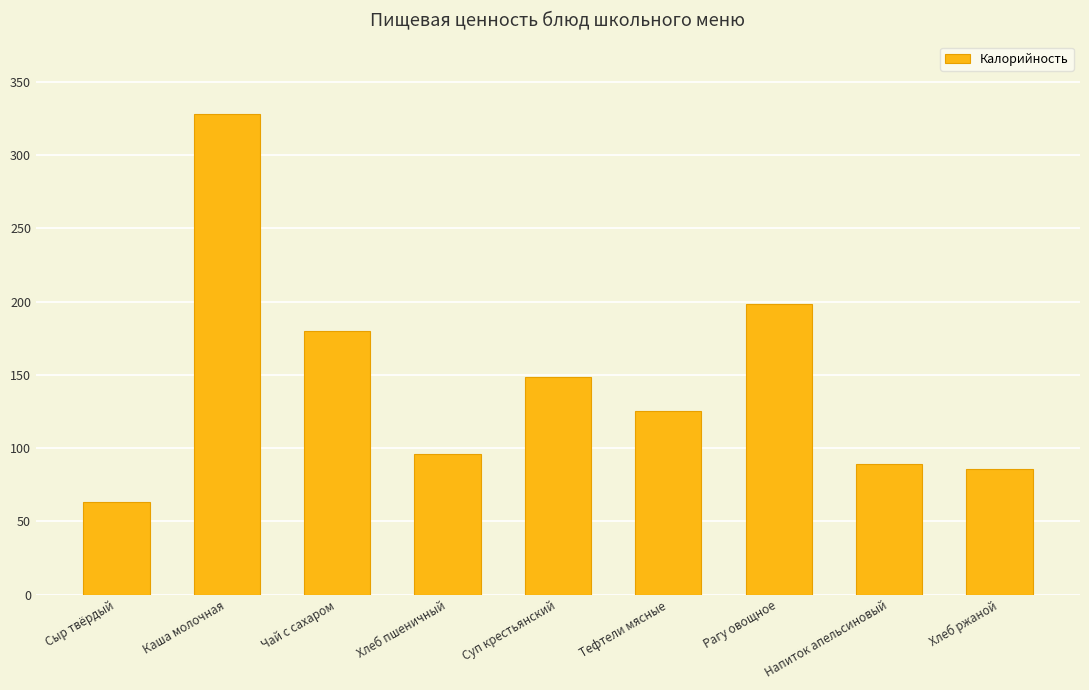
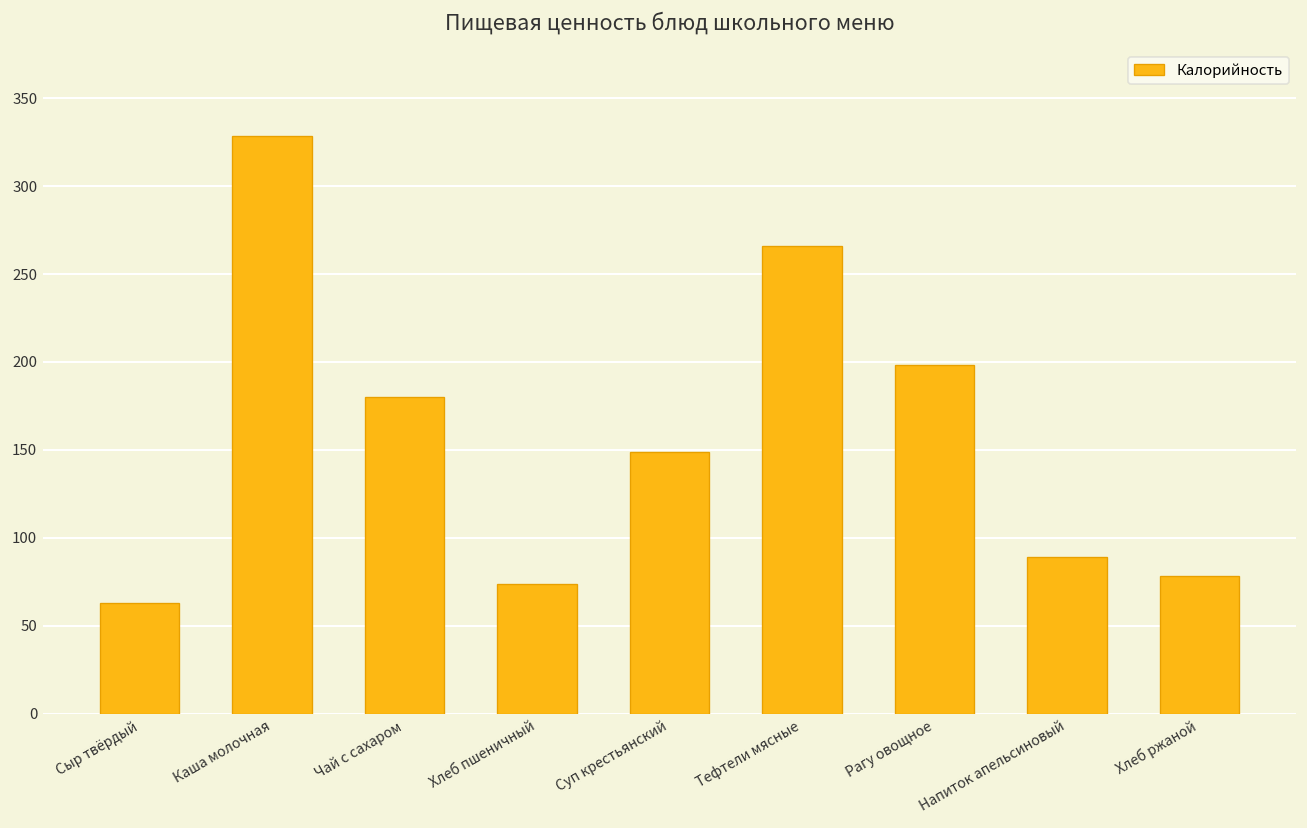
Хлеб пшеничный: 96 -> 74
Тефтели мясные: 125 -> 266
Хлеб ржаной: 86 -> 78
